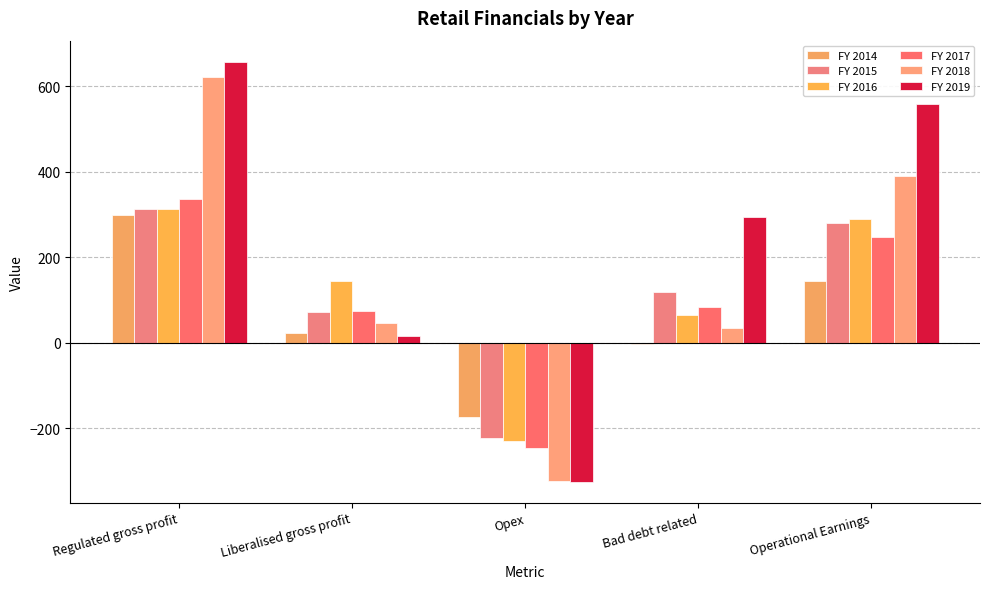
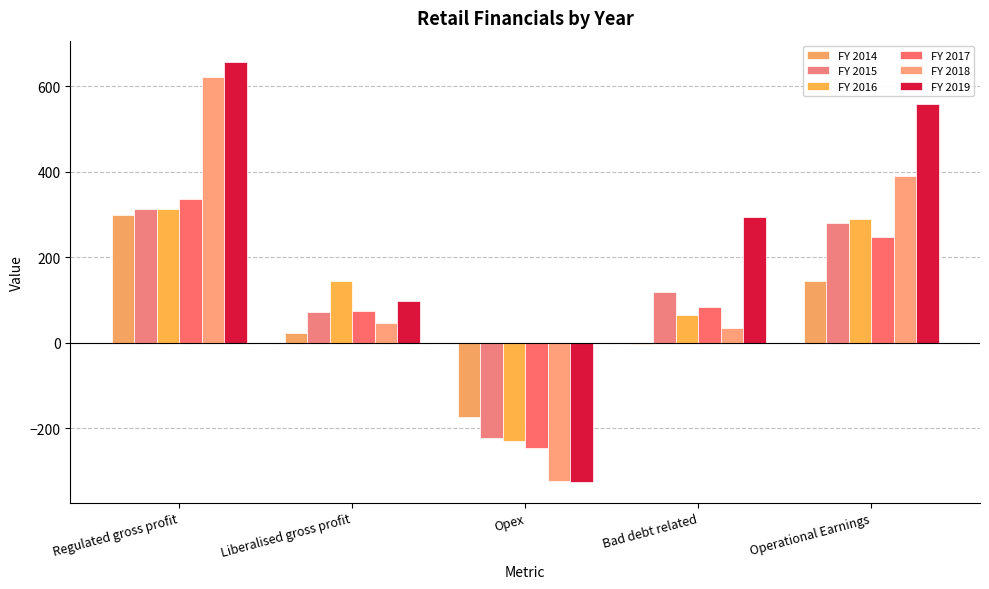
FY 2019, Liberalised gross profit: 20 -> 100
